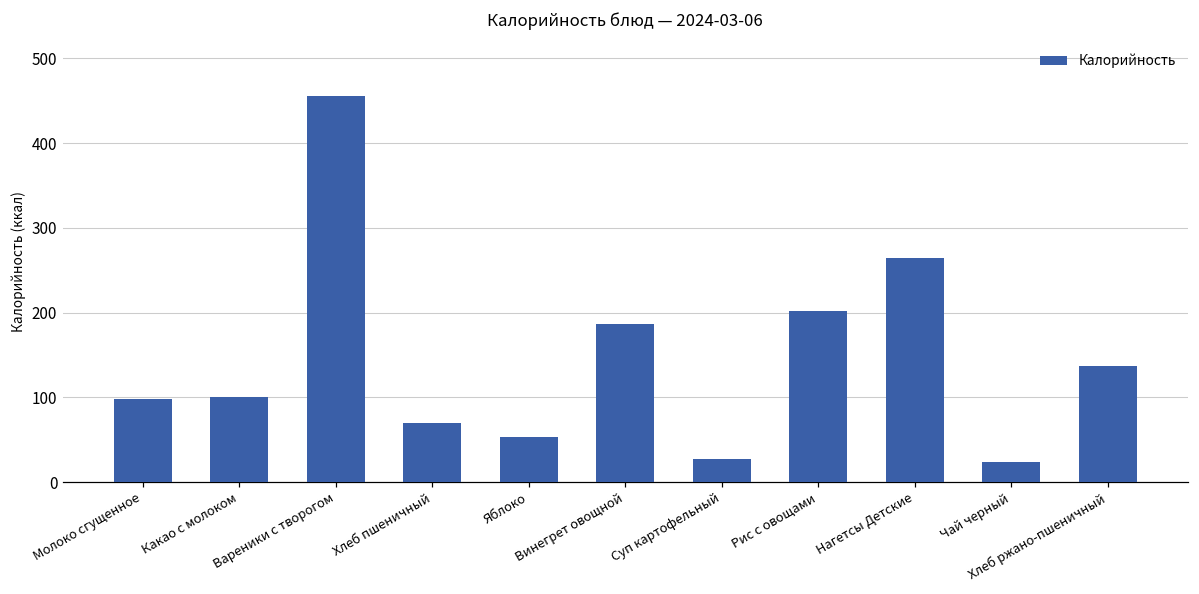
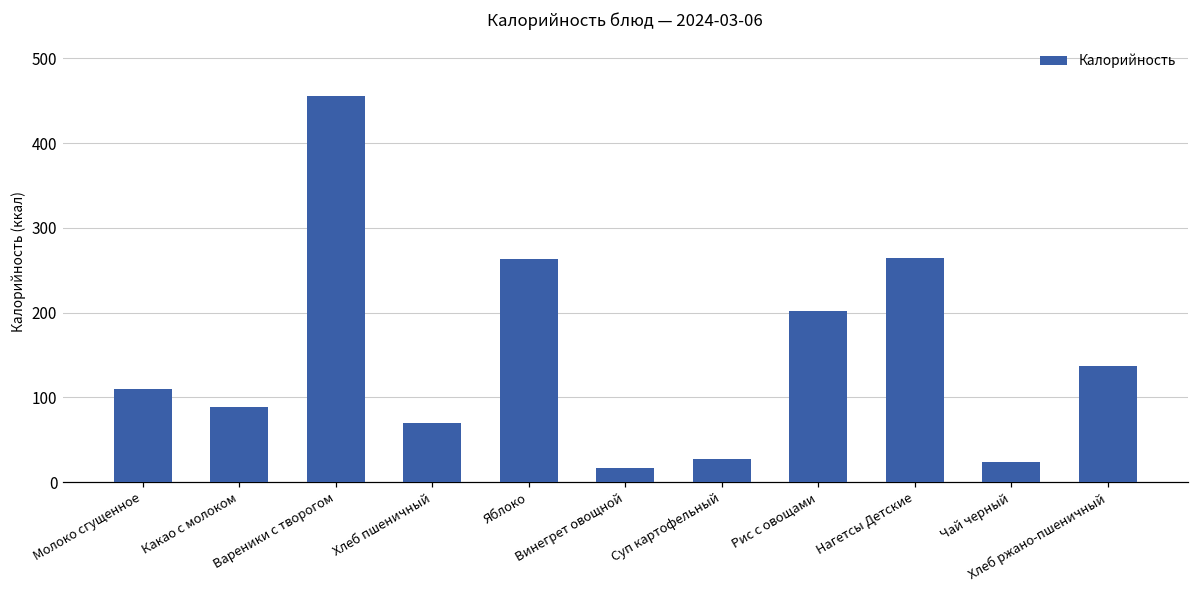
Молоко сгущенное: 100 -> 110
Какао с молоком: 100 -> 90
Яблоко: 50 -> 260
Винегрет овощной: 190 -> 20
